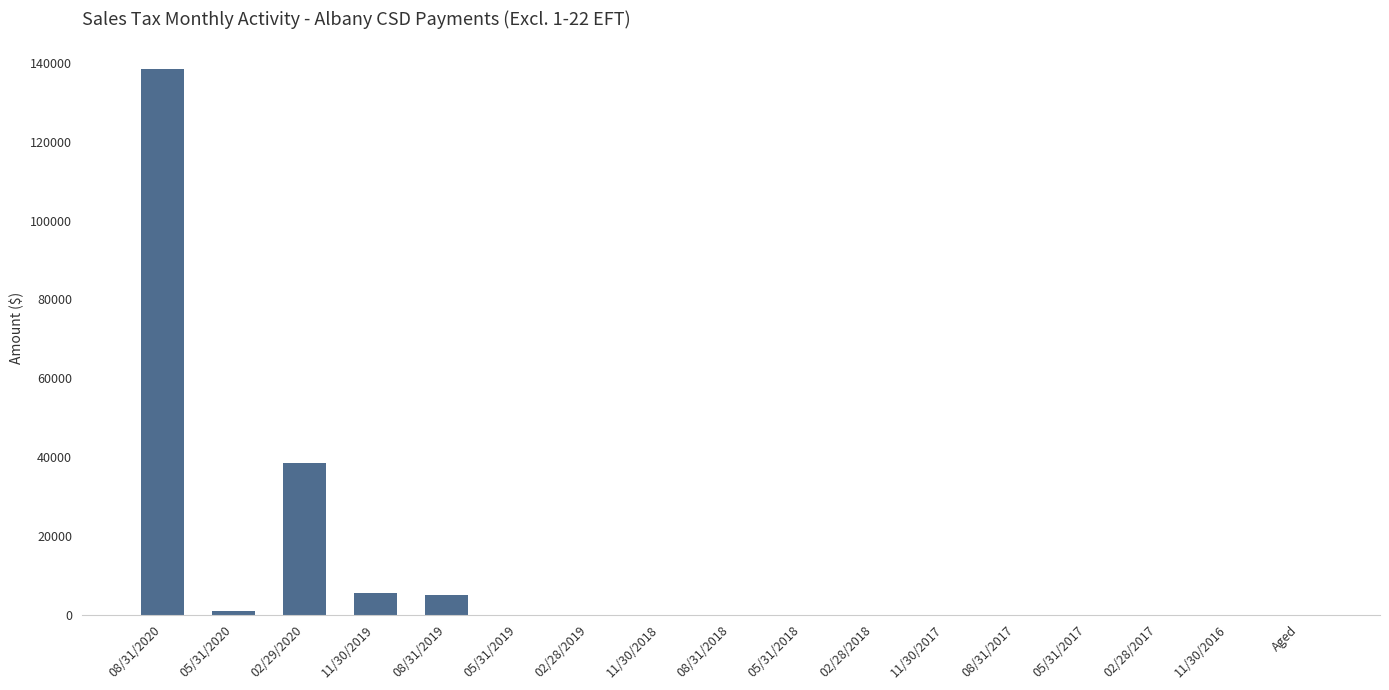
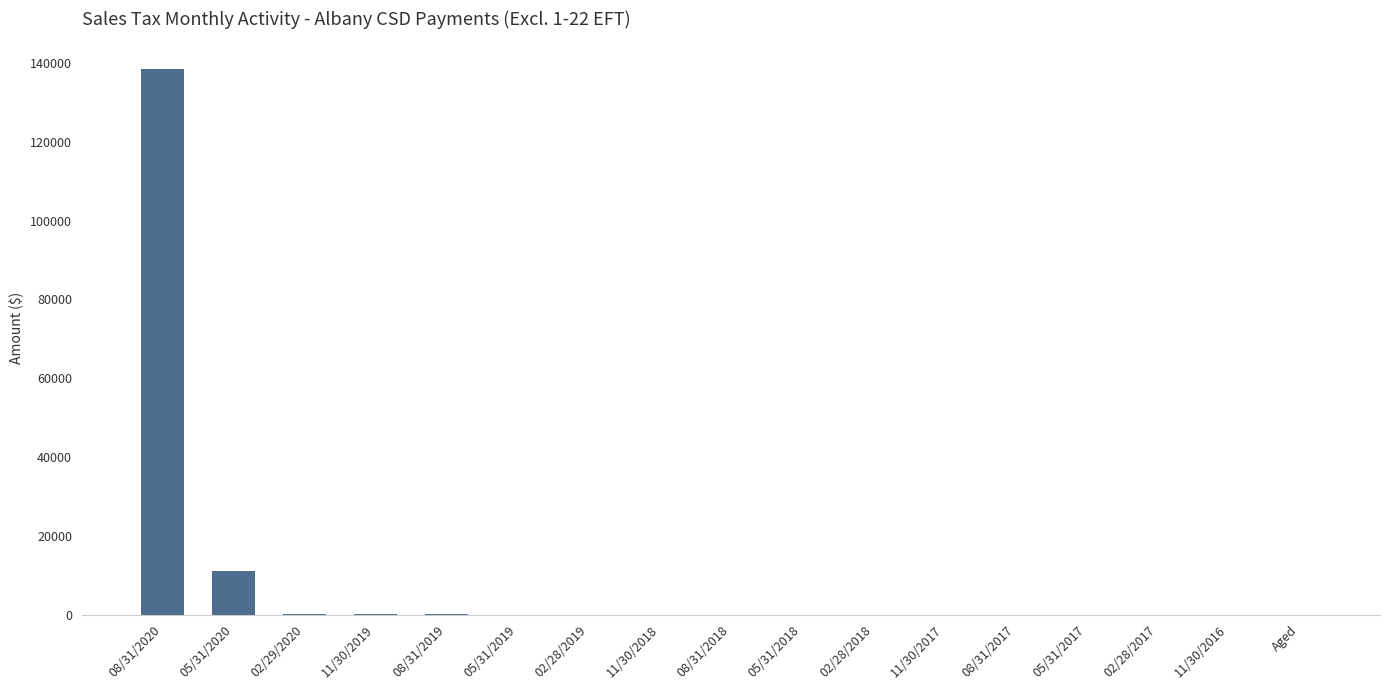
05/31/2020: 1000 -> 11000
02/29/2020: 39000 -> 0
11/30/2019: 5000 -> 0
08/31/2019: 5000 -> 0
